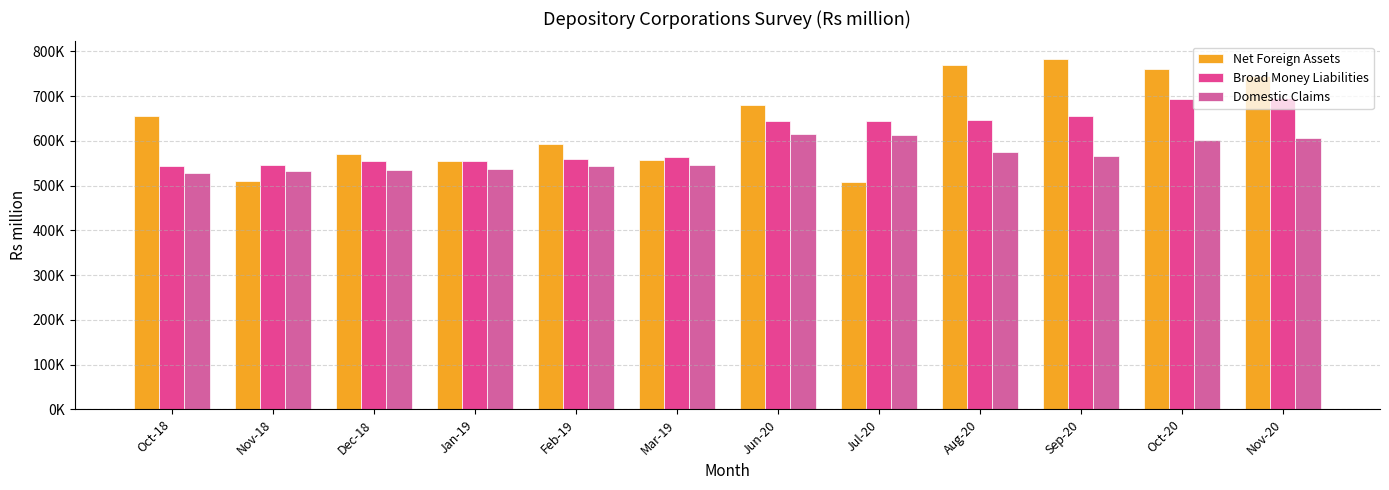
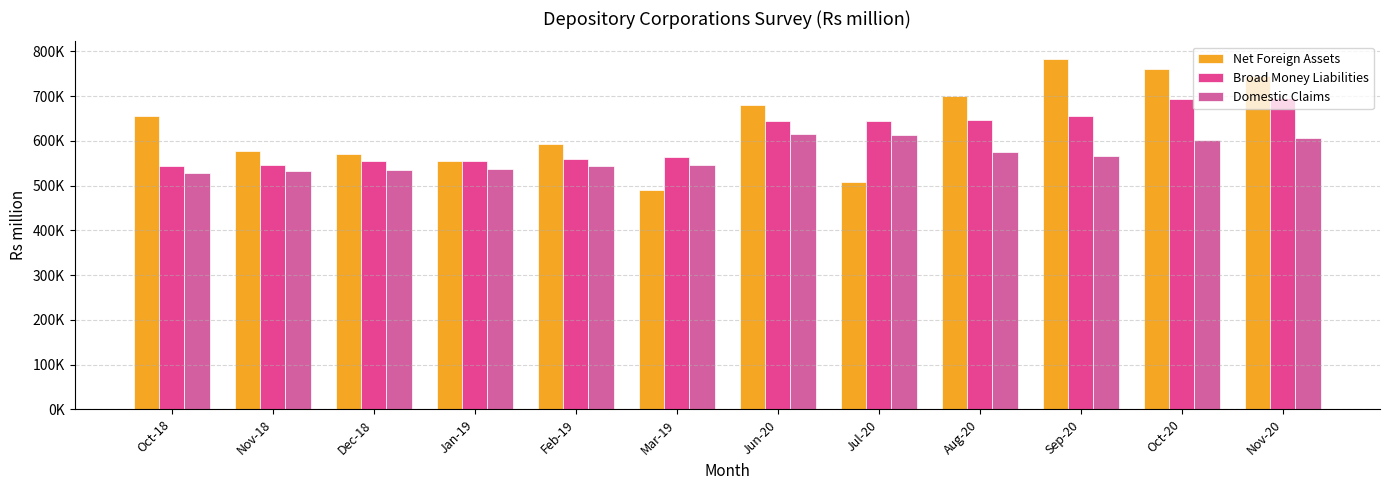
Net Foreign Assets, Nov-18: 510000 -> 580000
Net Foreign Assets, Mar-19: 560000 -> 490000
Net Foreign Assets, Aug-20: 770000 -> 700000
